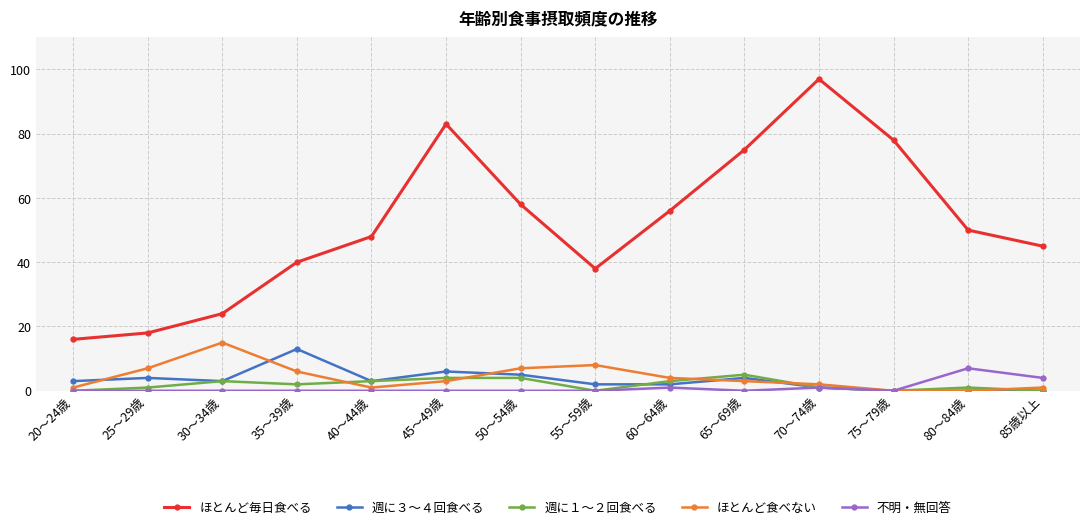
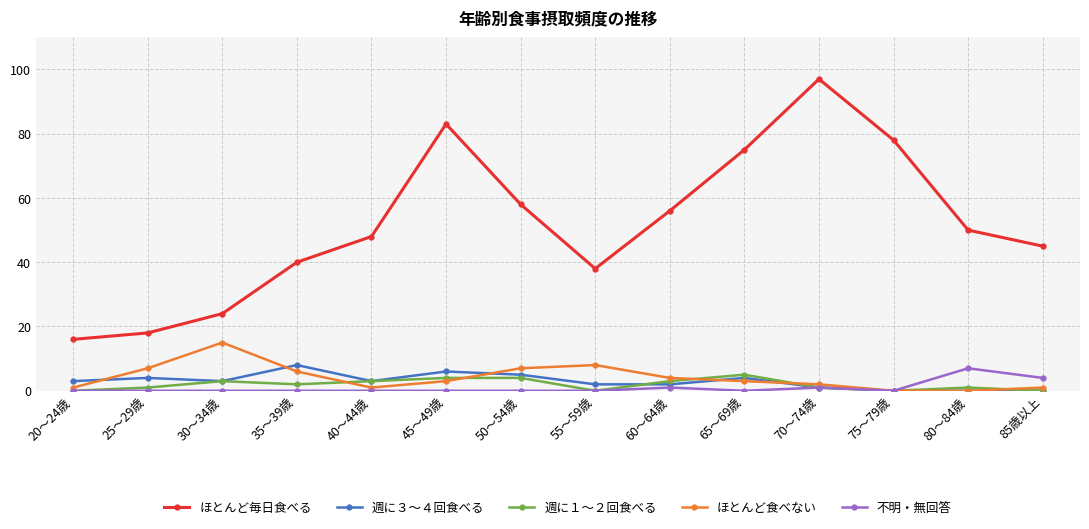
週に３～４回食べる, 35～39歳: 13 -> 8
